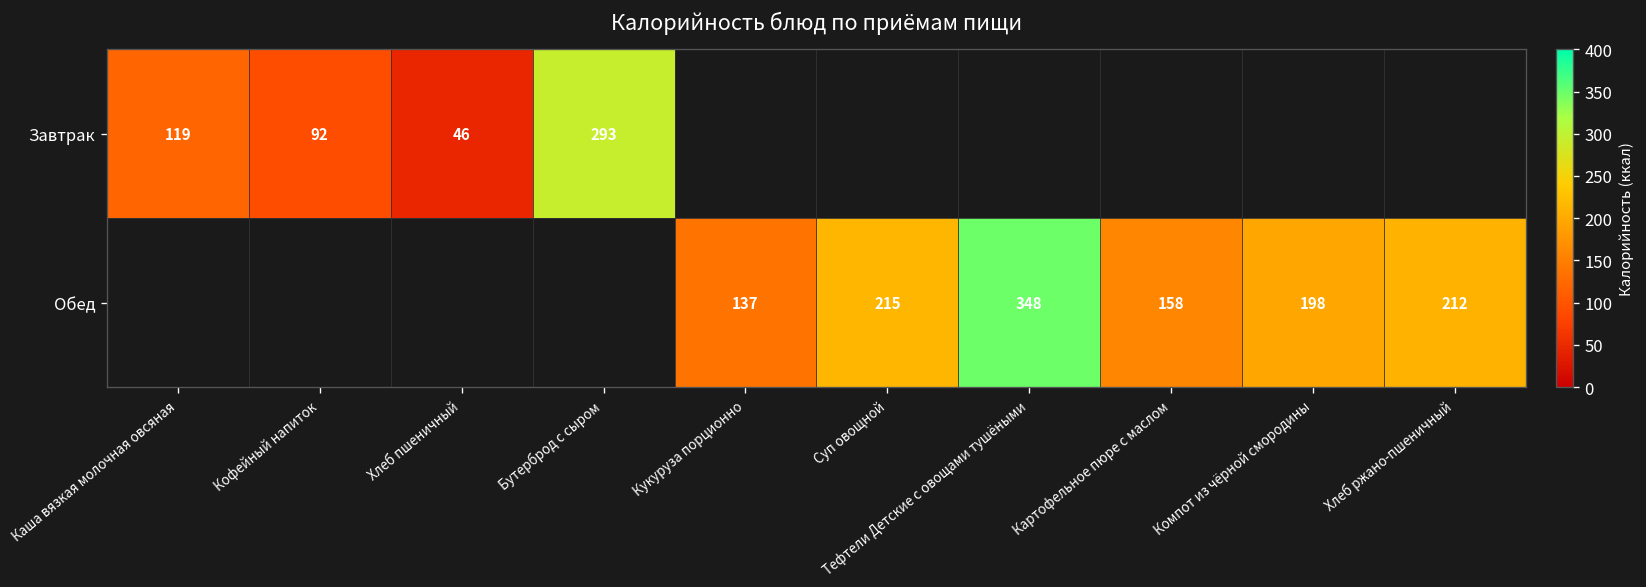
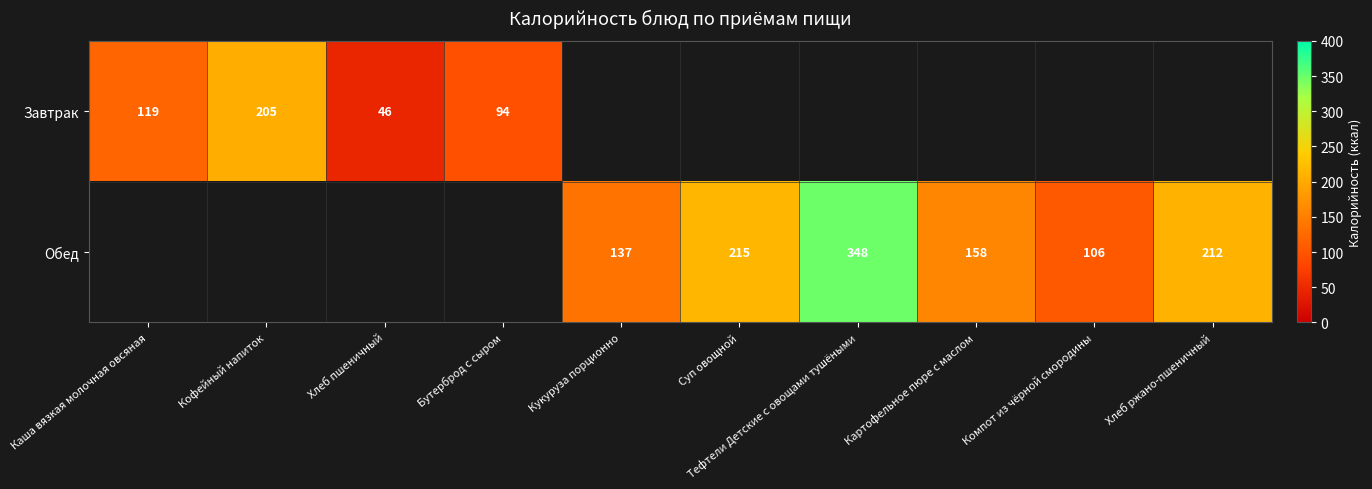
Завтрак, Кофейный напиток: 92 -> 205
Завтрак, Бутерброд с сыром: 293 -> 94
Обед, Компот из чёрной смородины: 198 -> 106
